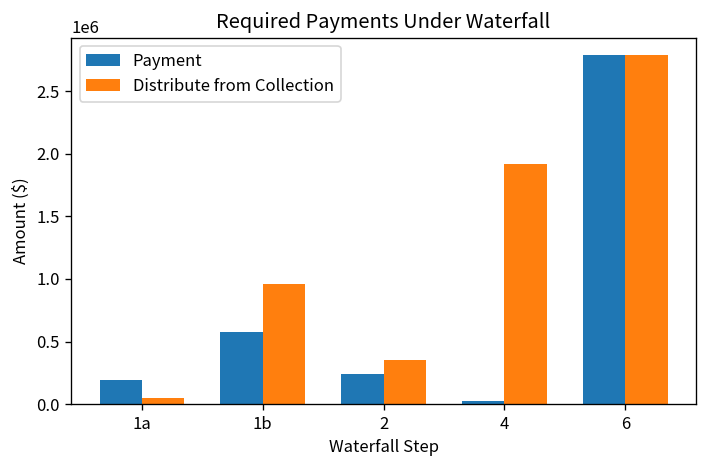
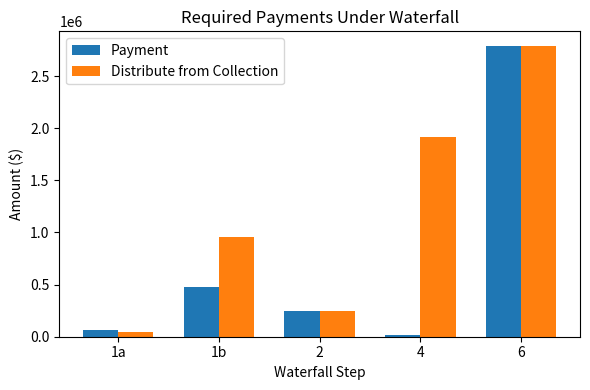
Payment, 1a: 200000 -> 70000
Payment, 1b: 580000 -> 480000
Distribute from Collection, 2: 350000 -> 240000
